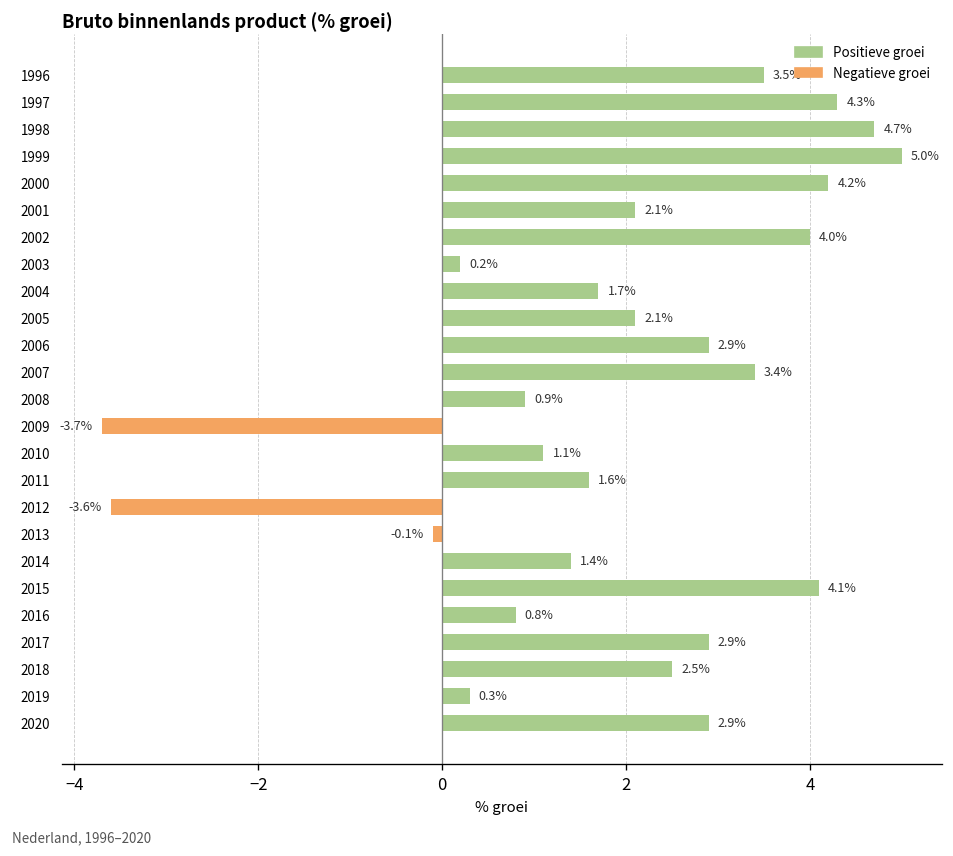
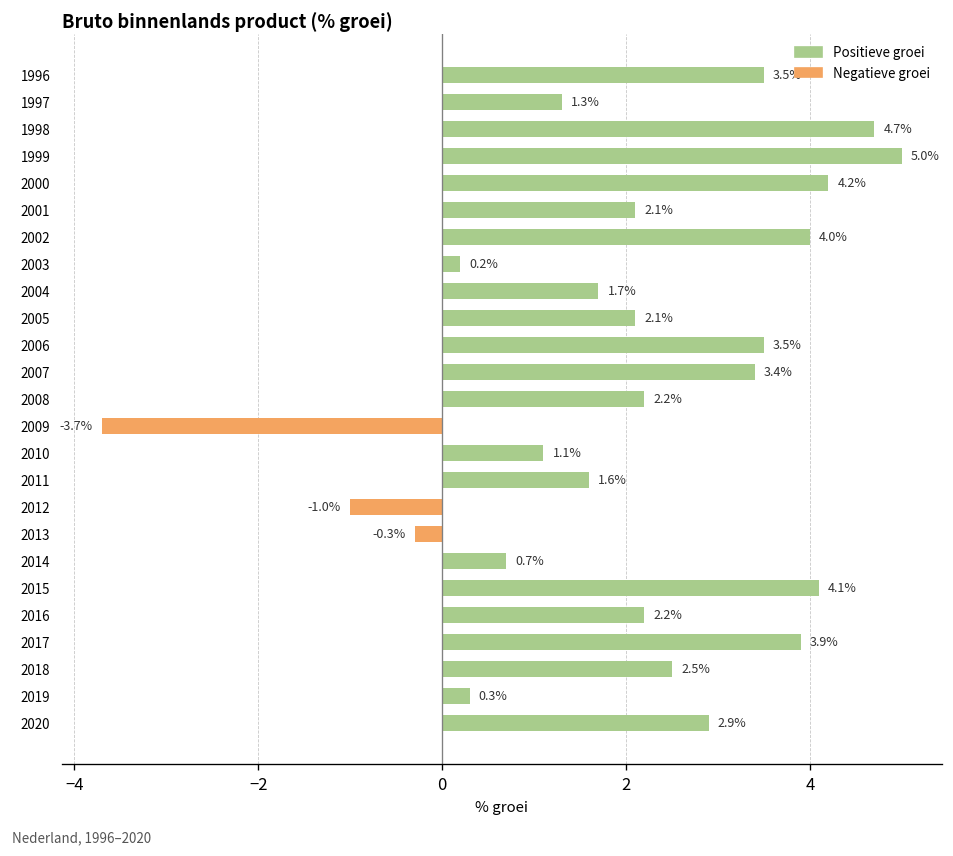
1997: 4.3% -> 1.3%
2006: 2.9% -> 3.5%
2008: 0.9% -> 2.2%
2012: -3.6% -> -1.0%
2013: -0.1% -> -0.3%
2014: 1.4% -> 0.7%
2016: 0.8% -> 2.2%
2017: 2.9% -> 3.9%
